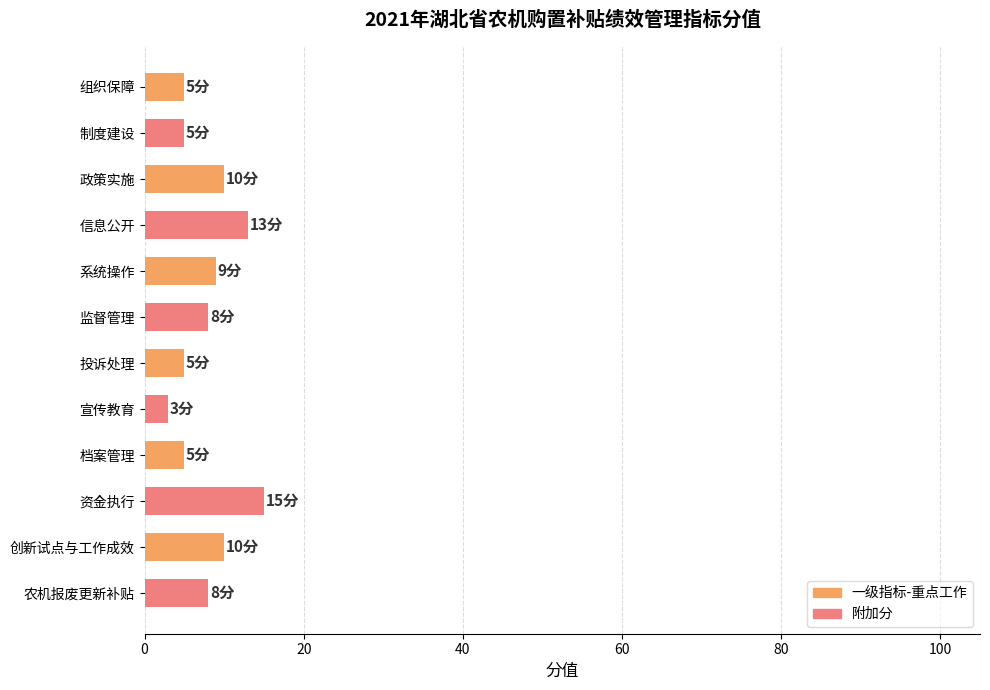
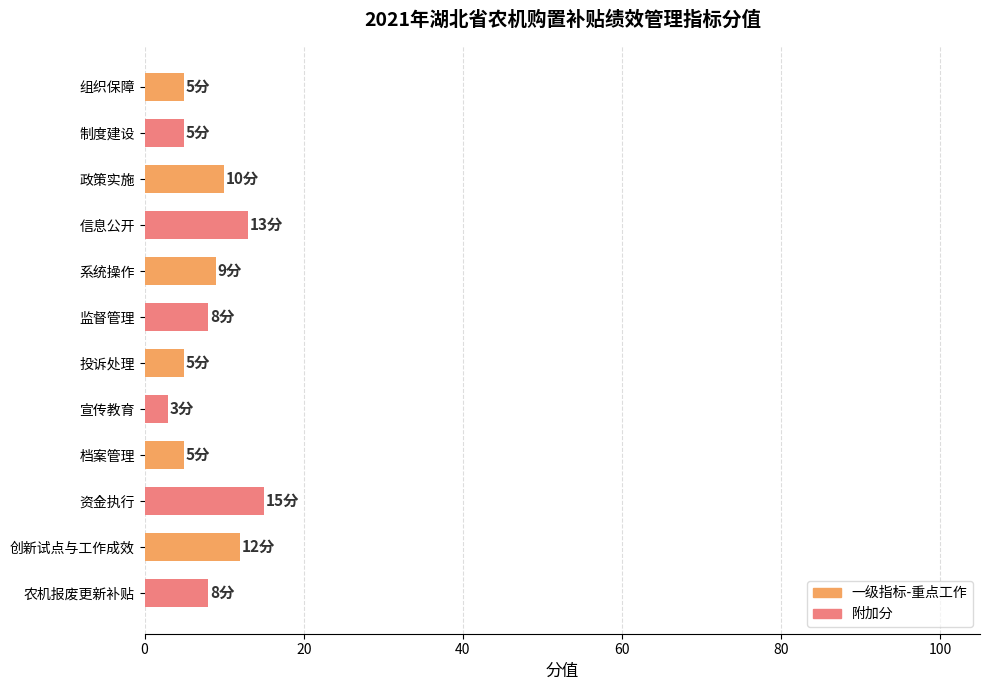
创新试点与工作成效: 10分 -> 12分
